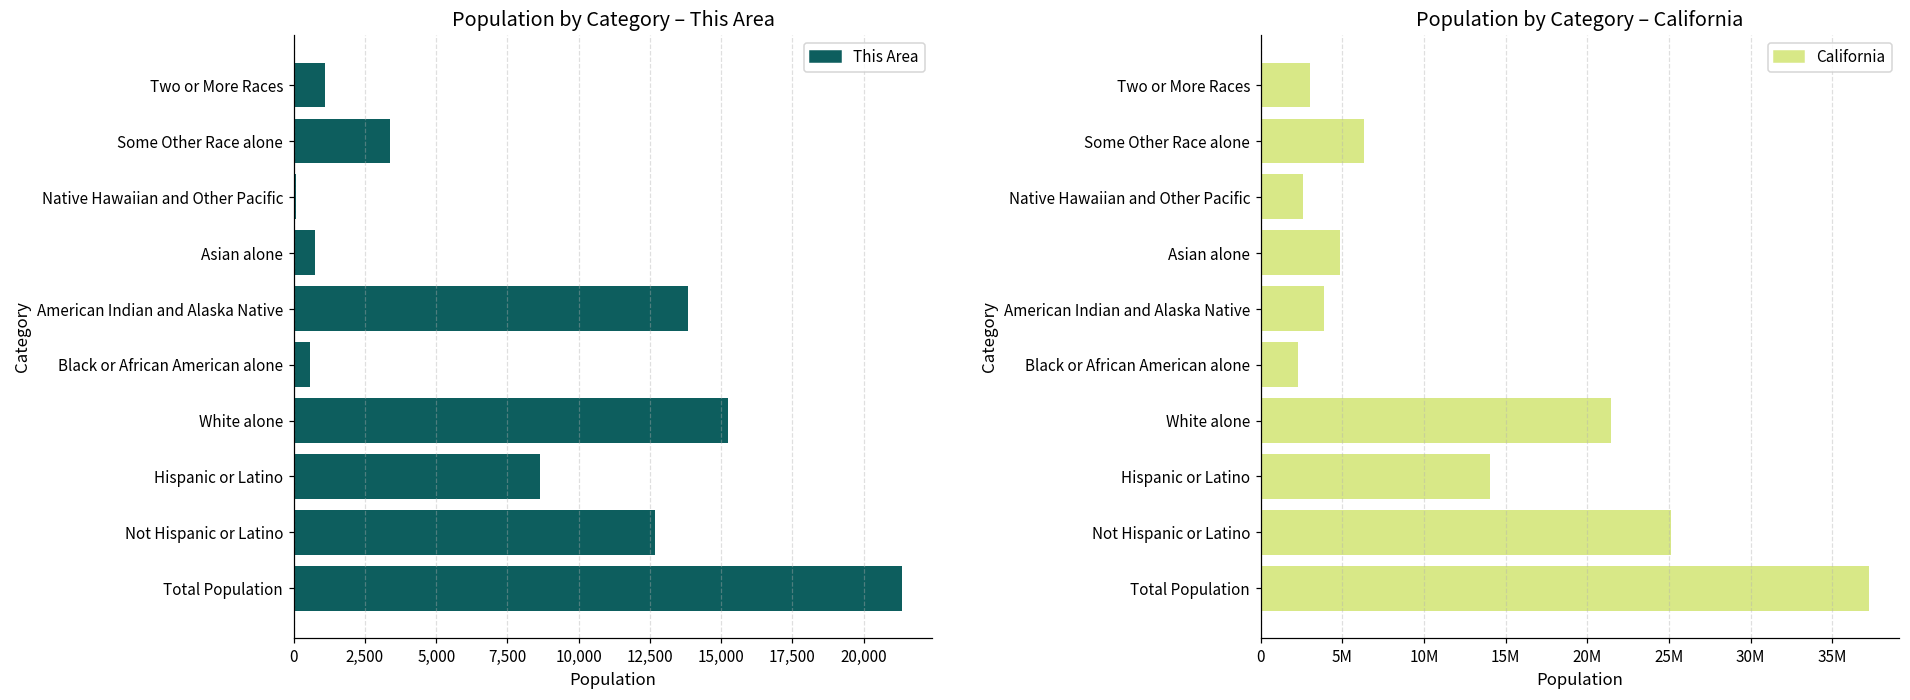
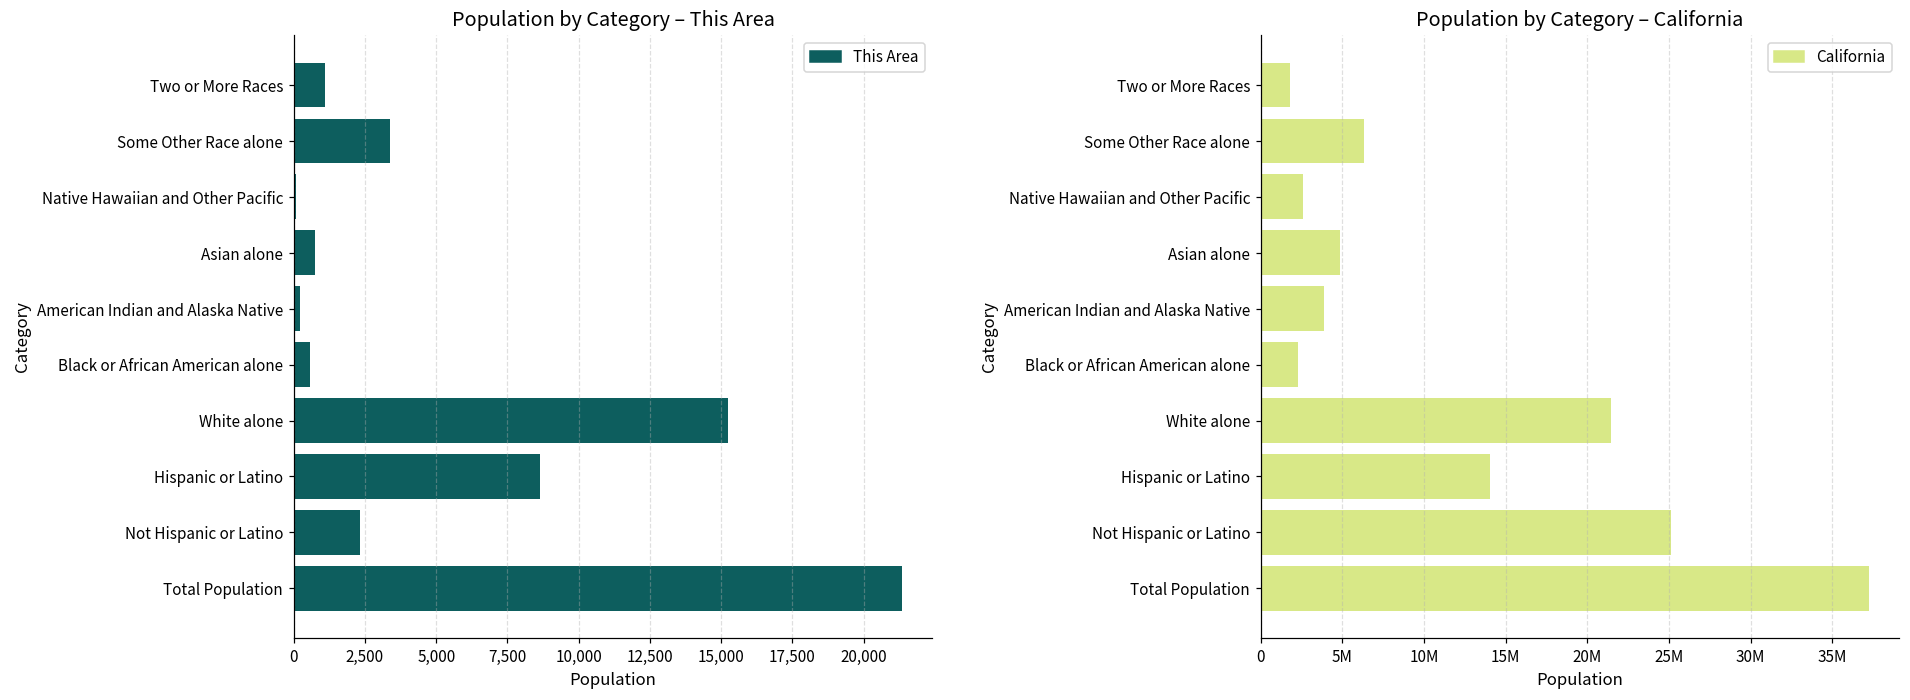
Population by Category – This Area, American Indian and Alaska Native: 13,800 -> 200
Population by Category – This Area, Not Hispanic or Latino: 12,700 -> 2,300
Population by Category – California, Two or More Races: 3000000 -> 1800000
